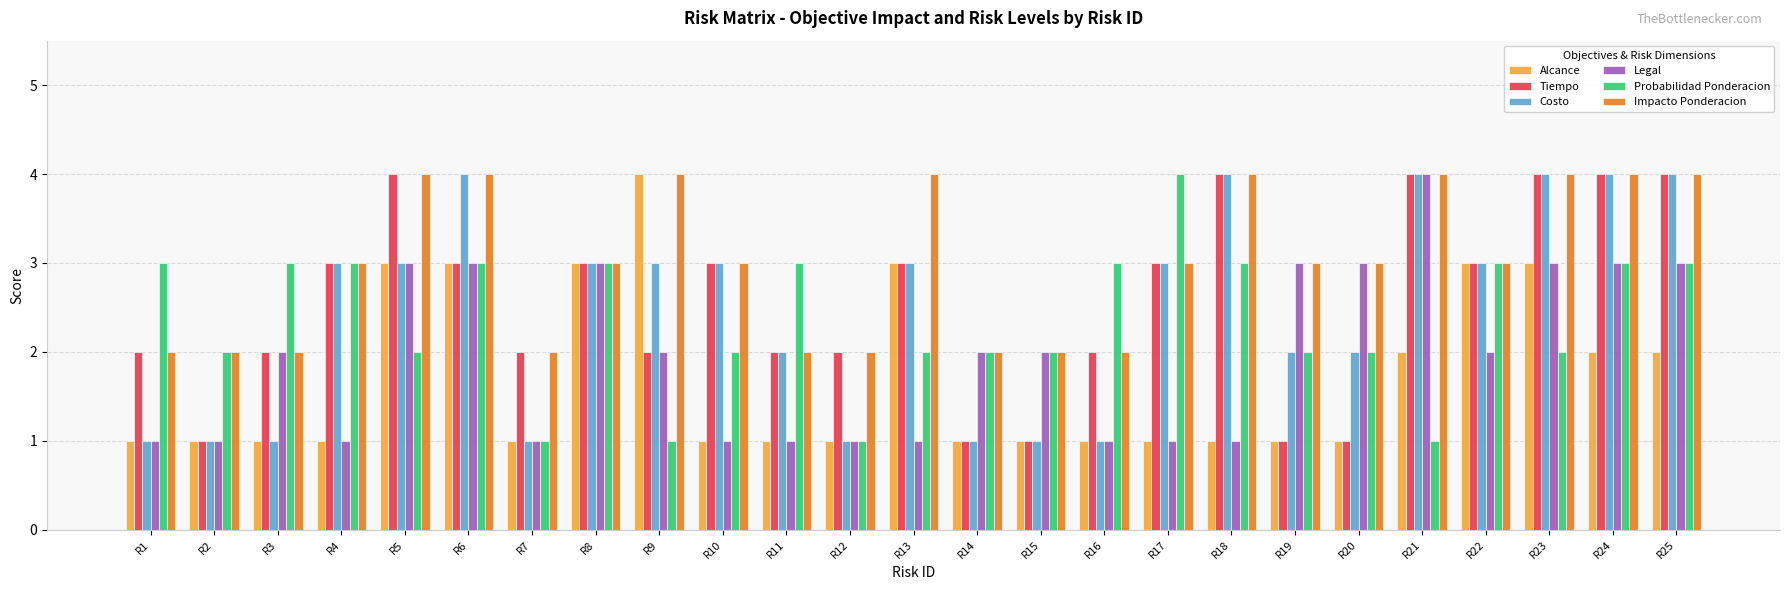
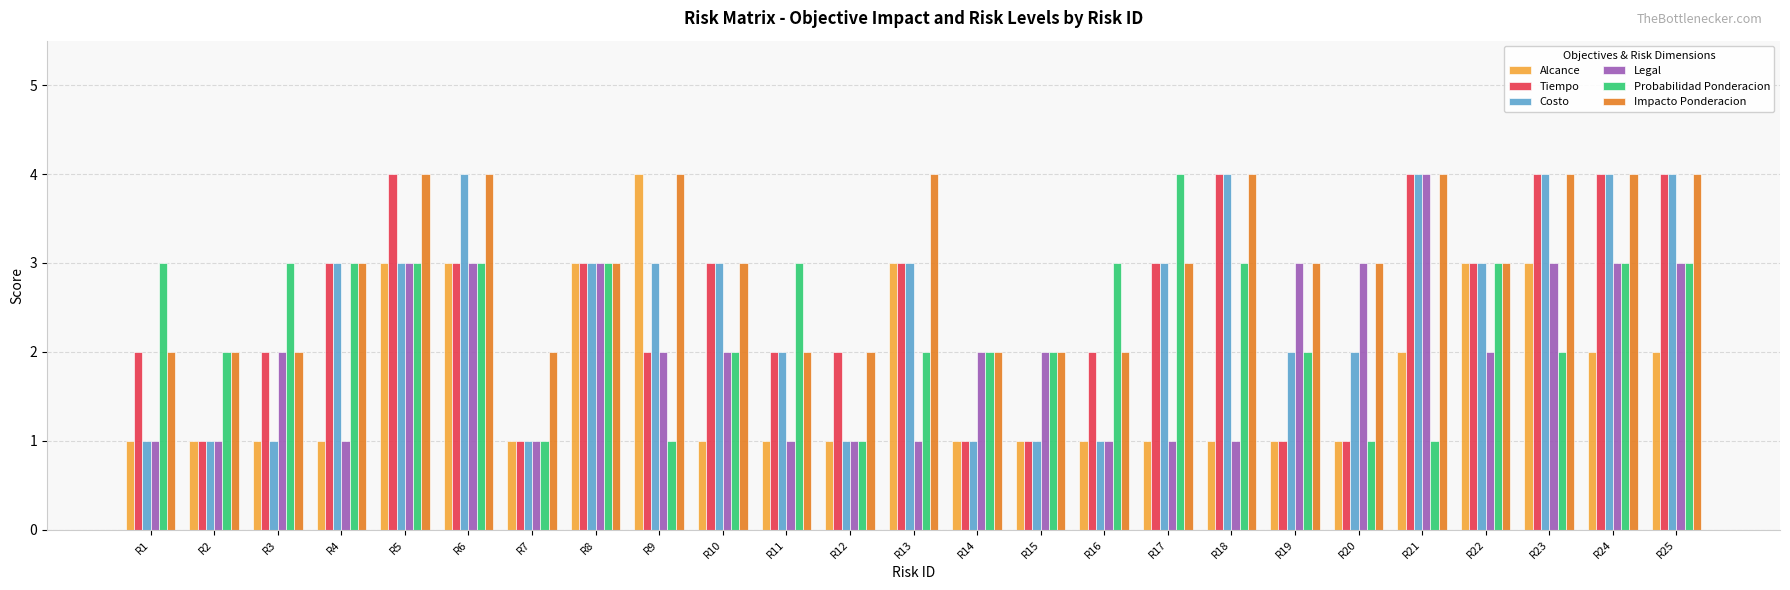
Probabilidad Ponderacion, R5: 2 -> 3
Tiempo, R7: 2 -> 1
Legal, R10: 1 -> 2
Probabilidad Ponderacion, R20: 2 -> 1
